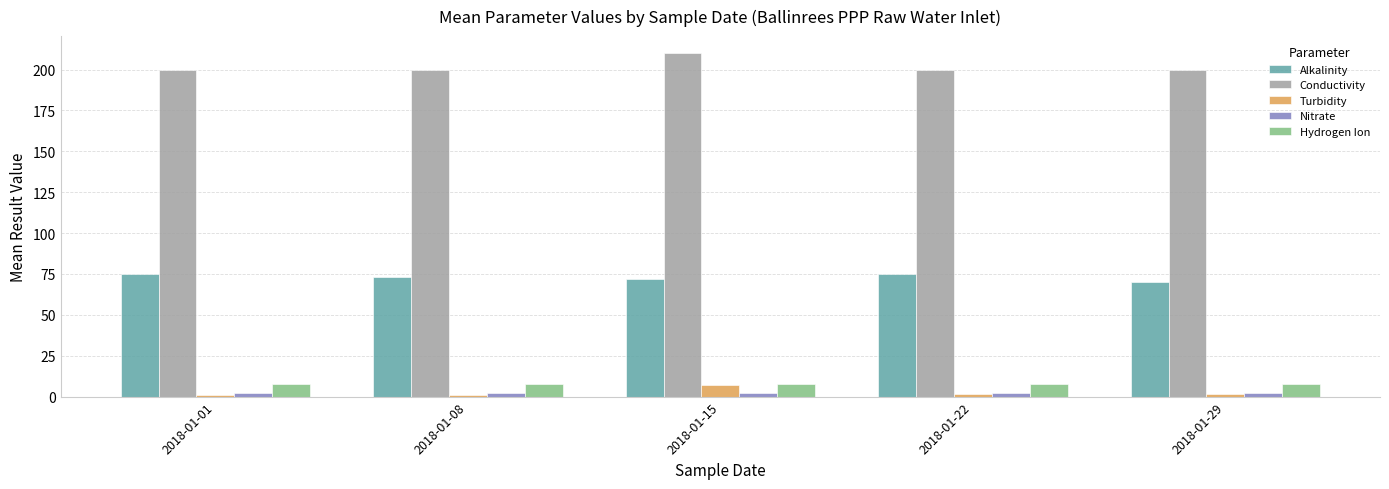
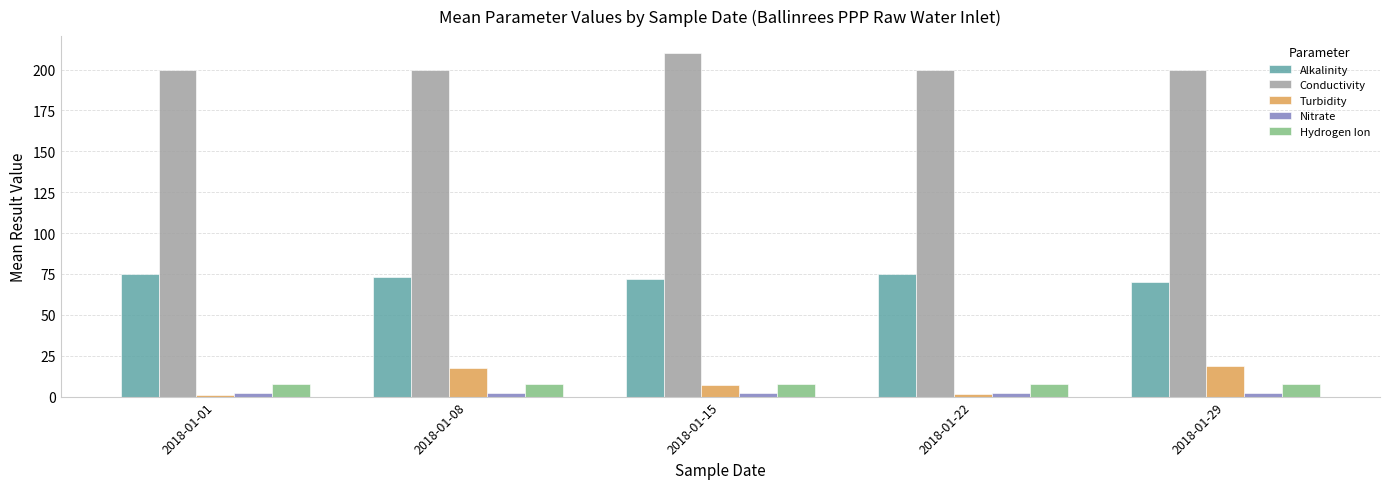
Turbidity, 2018-01-08: 1 -> 18
Turbidity, 2018-01-29: 1 -> 19
